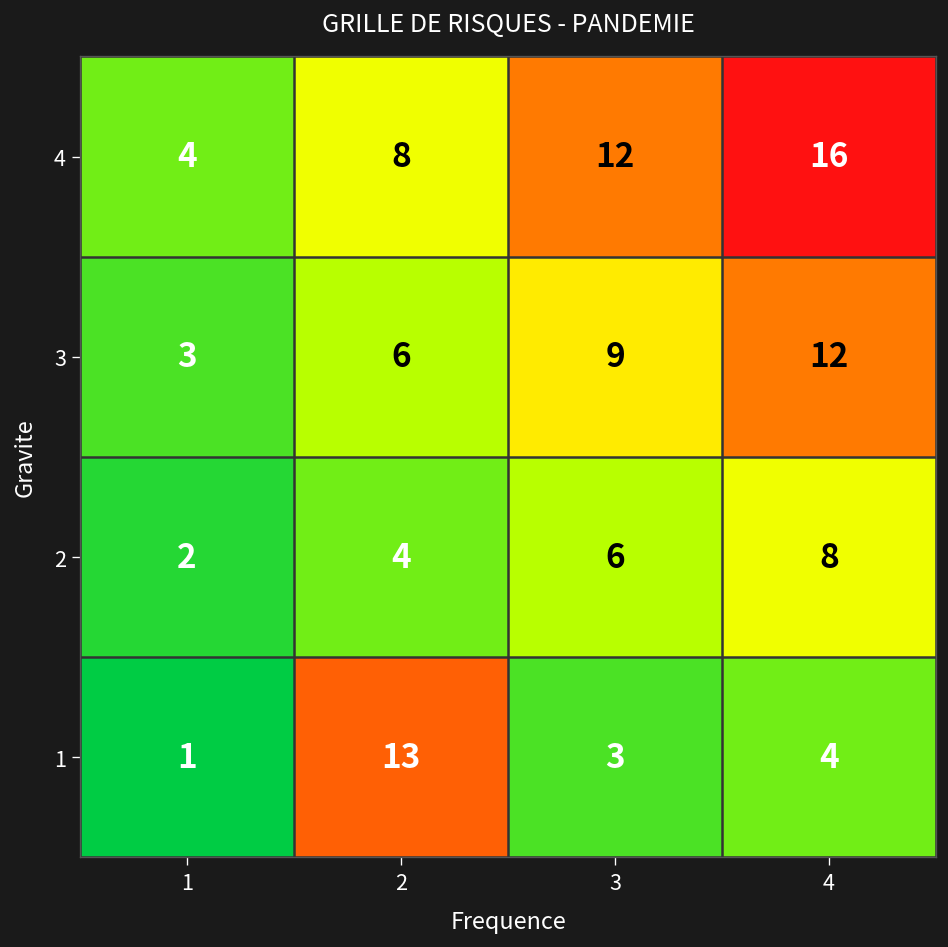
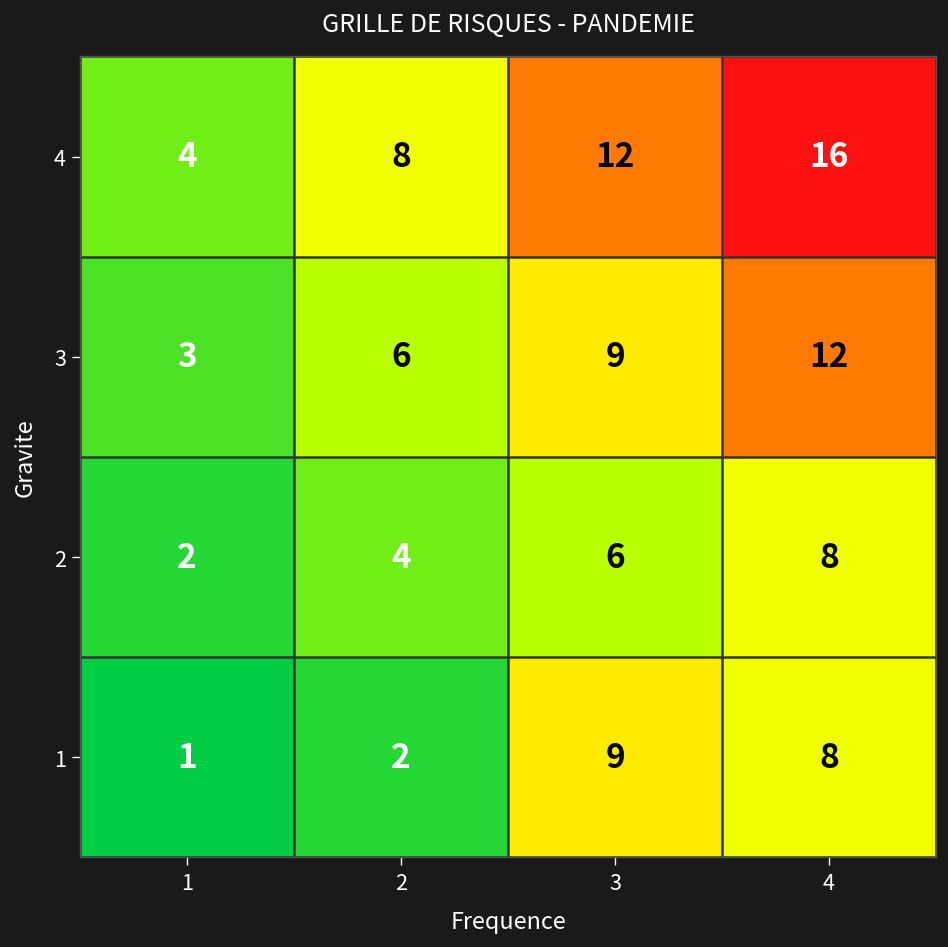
1, 2: 13 -> 2
1, 3: 3 -> 9
1, 4: 4 -> 8
